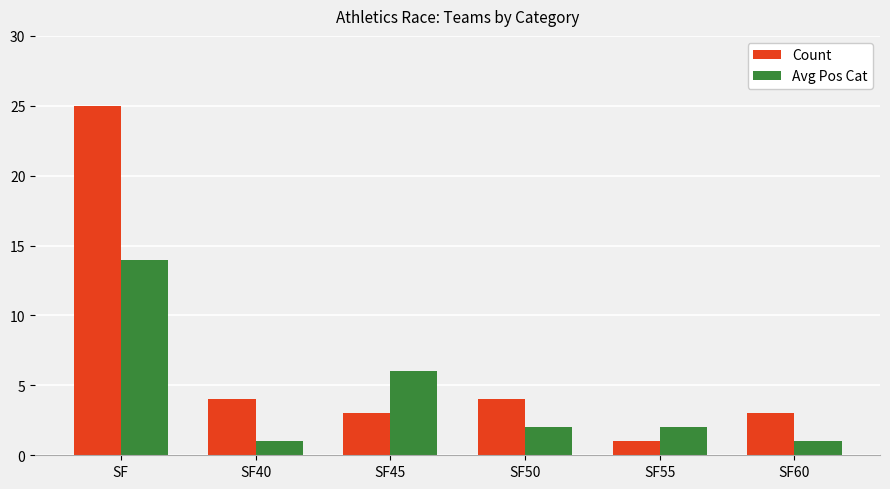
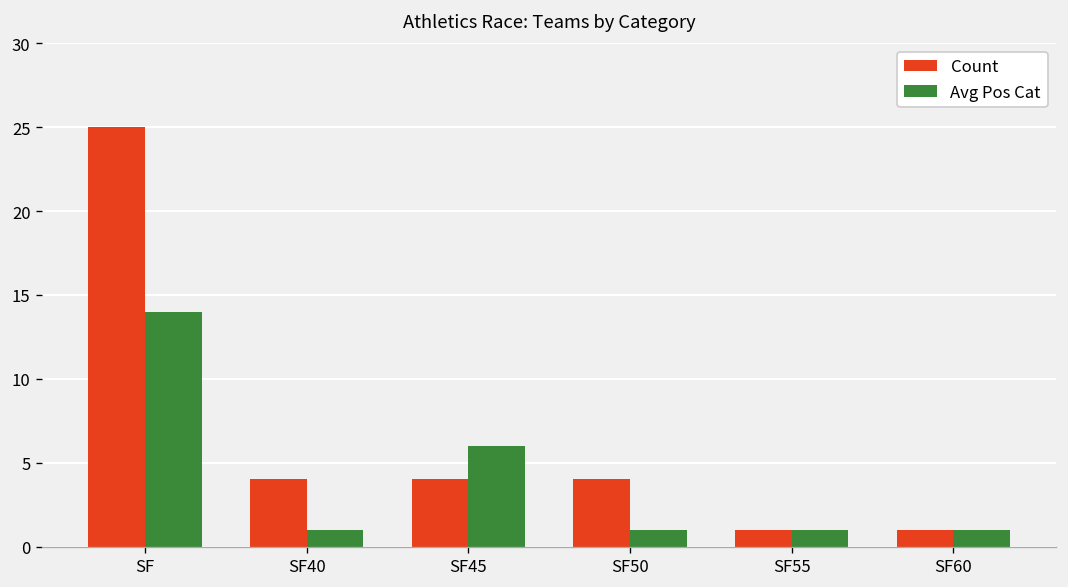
Count, SF45: 3 -> 4
Avg Pos Cat, SF50: 2 -> 1
Avg Pos Cat, SF55: 2 -> 1
Count, SF60: 3 -> 1
